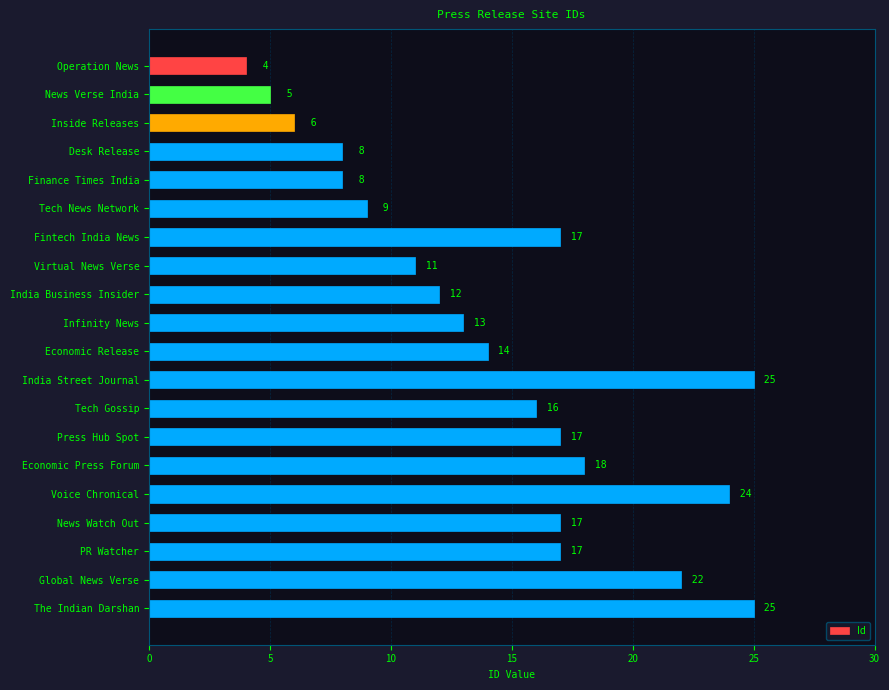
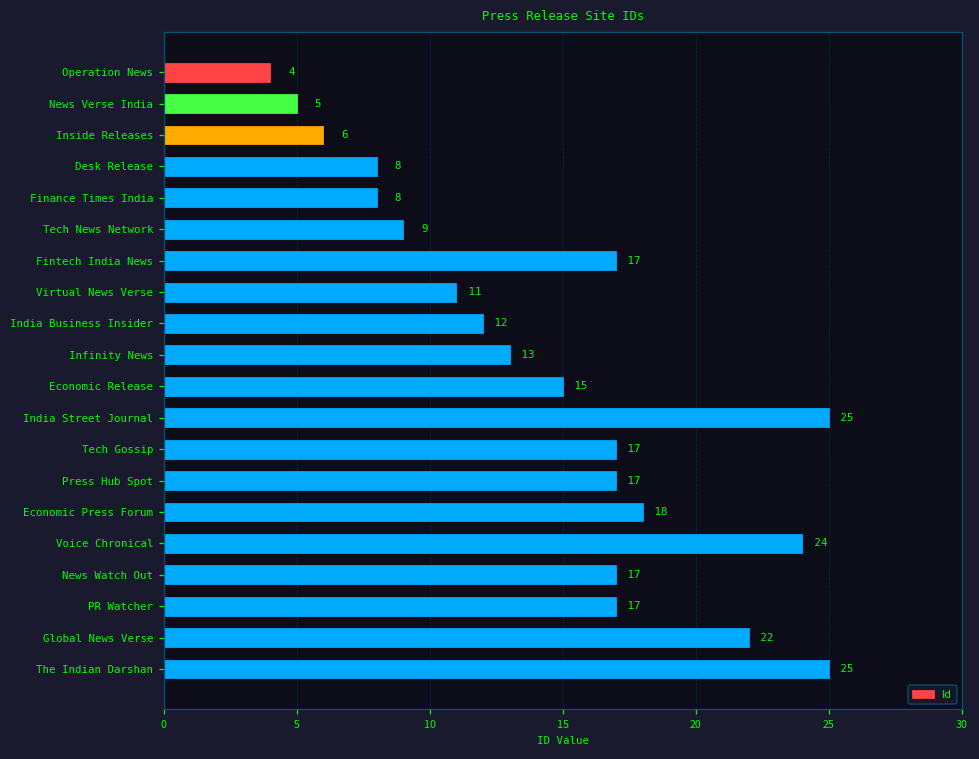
Economic Release: 14 -> 15
Tech Gossip: 16 -> 17
